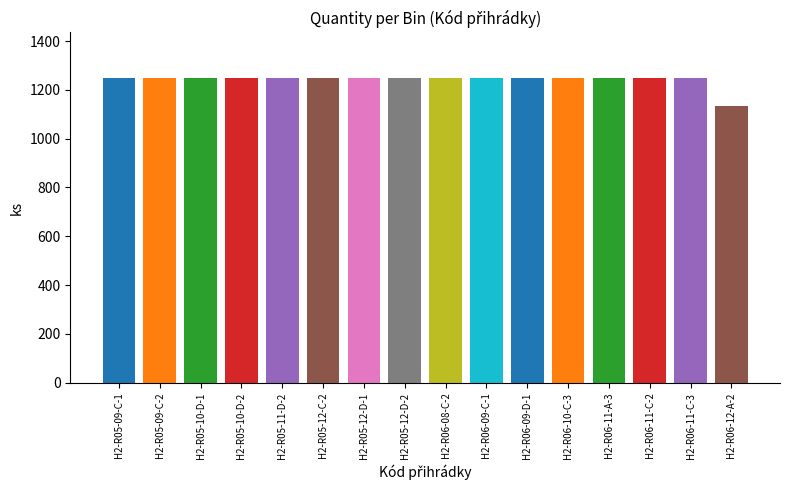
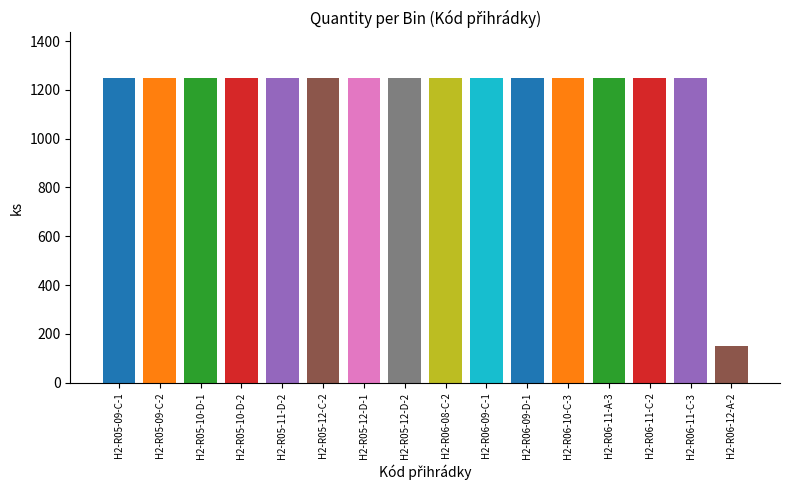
H2-R06-12-A-2: 1140 -> 150
